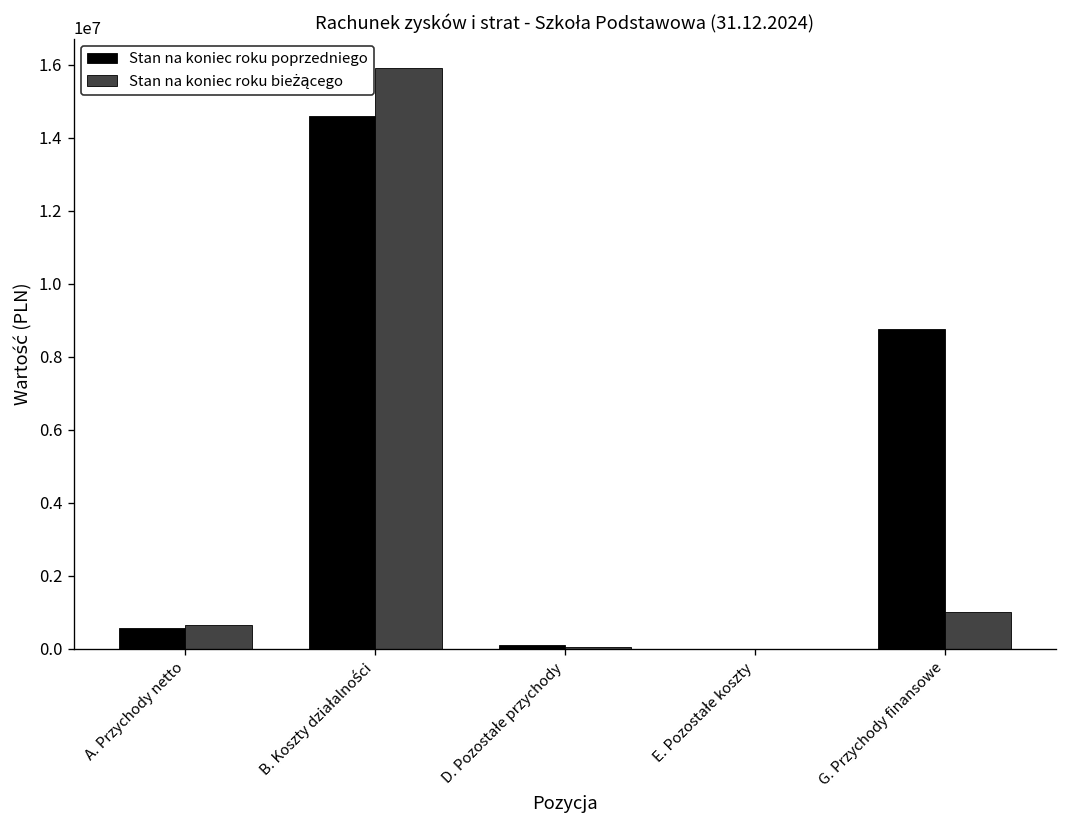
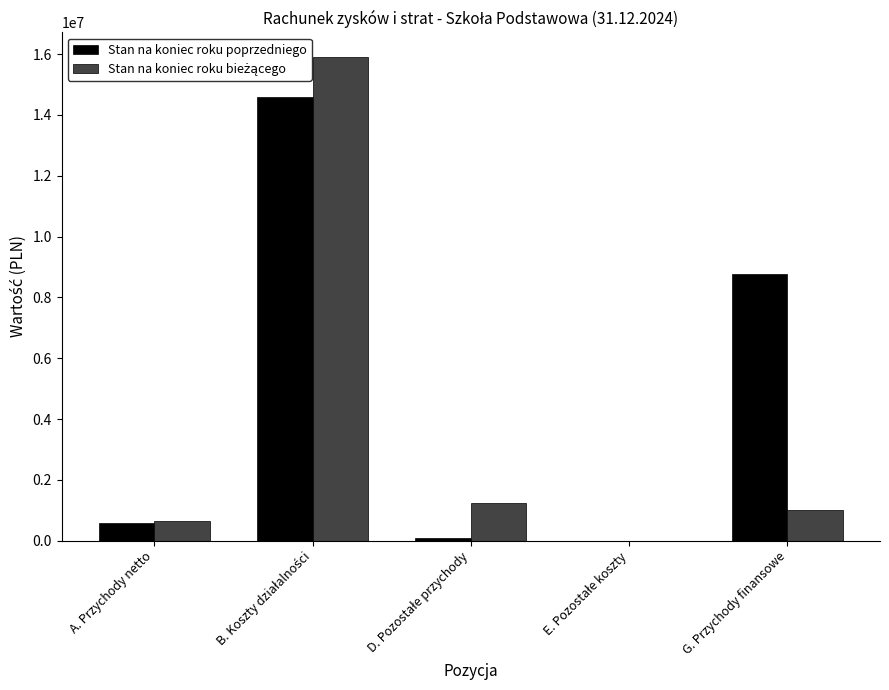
Stan na koniec roku bieżącego, D. Pozostałe przychody: 100000 -> 1200000
